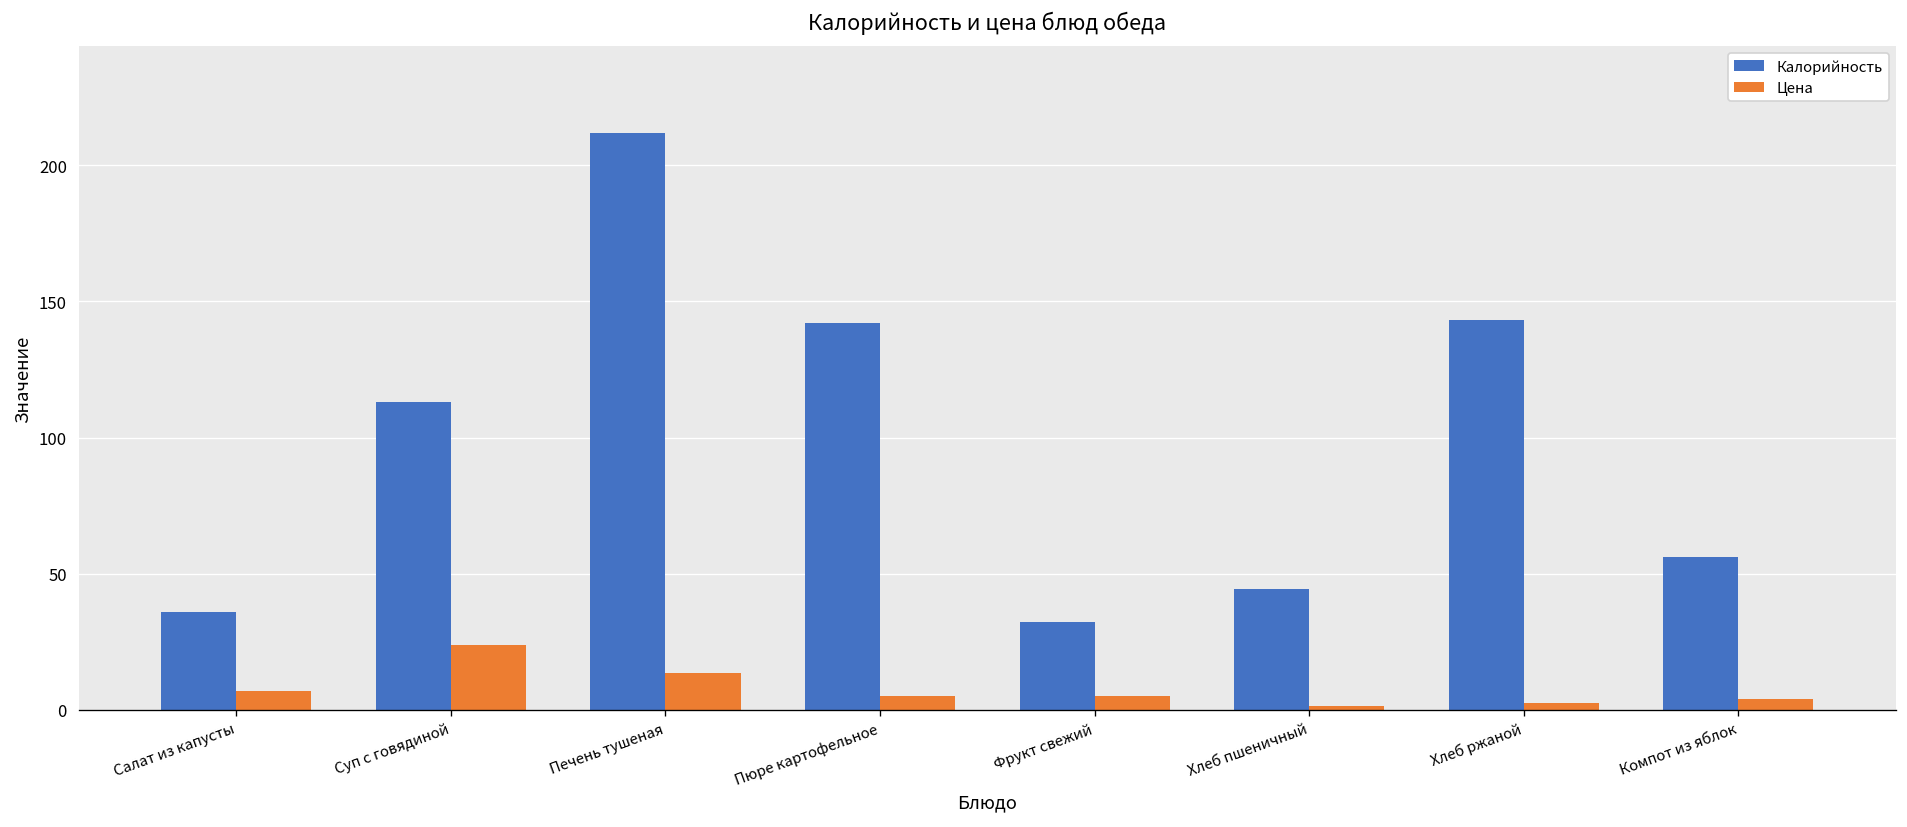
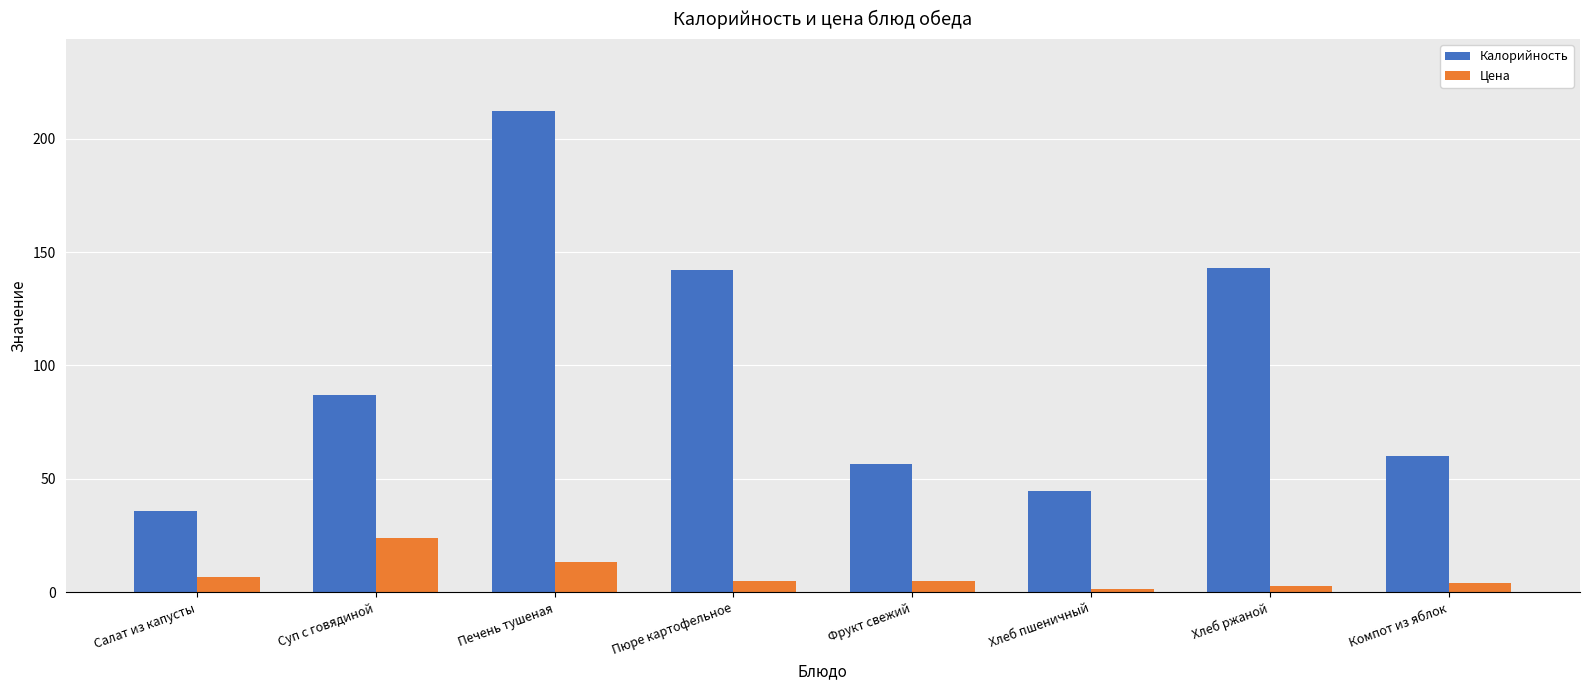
Калорийность, Суп с говядиной: 113 -> 87
Калорийность, Фрукт свежий: 32 -> 56
Калорийность, Компот из яблок: 56 -> 60
